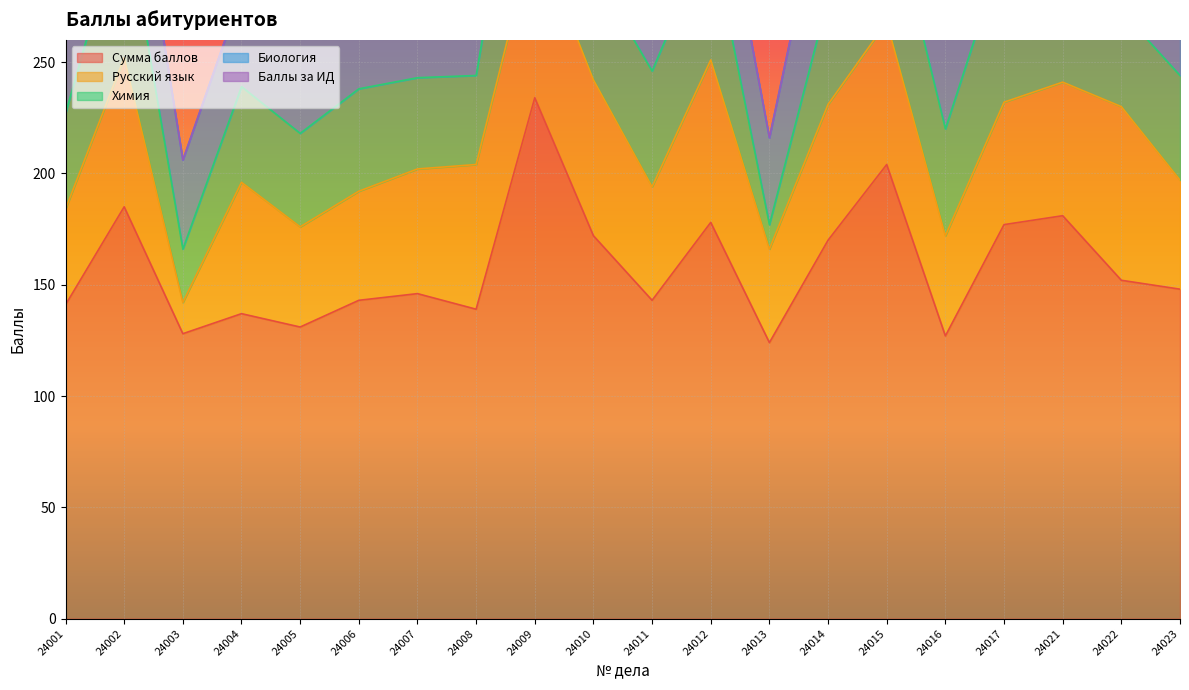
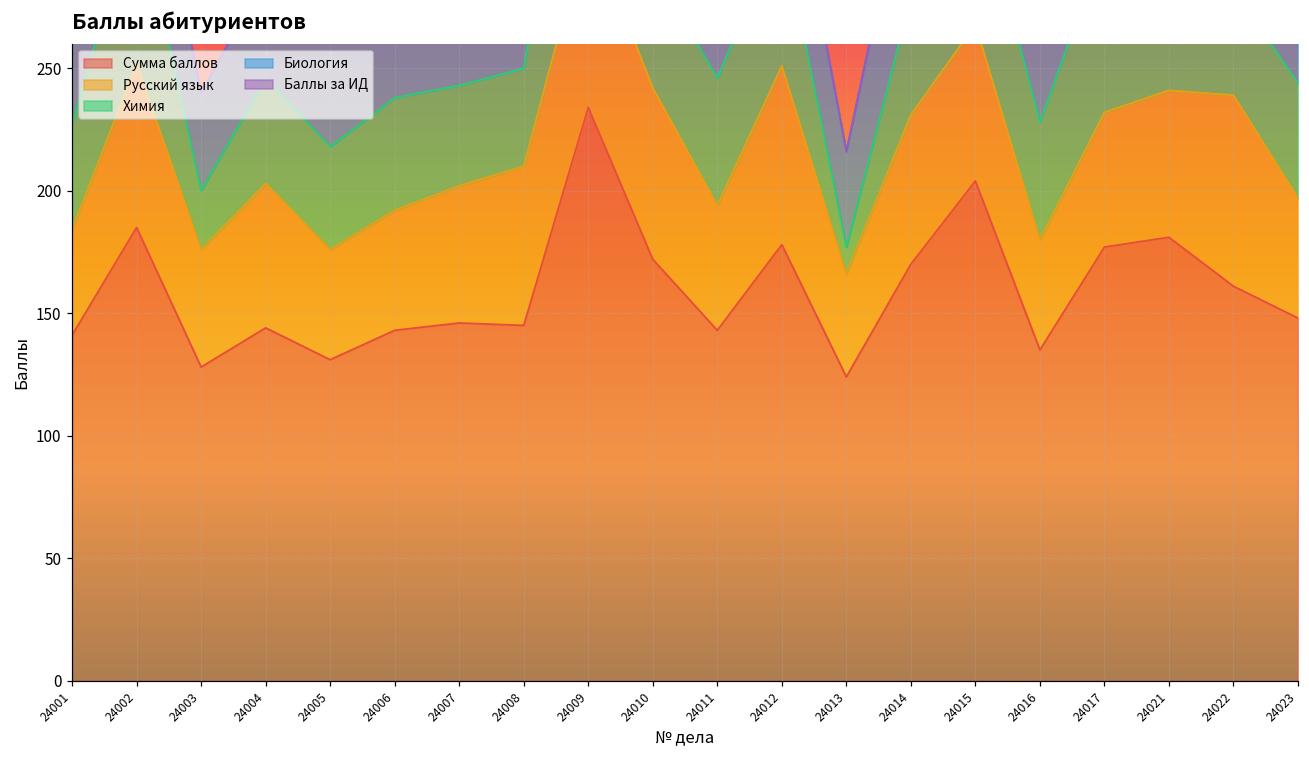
Русский язык, 24003: 14 -> 48
Сумма баллов, 24004: 137 -> 144
Сумма баллов, 24008: 139 -> 145
Сумма баллов, 24016: 127 -> 135
Сумма баллов, 24022: 152 -> 161
